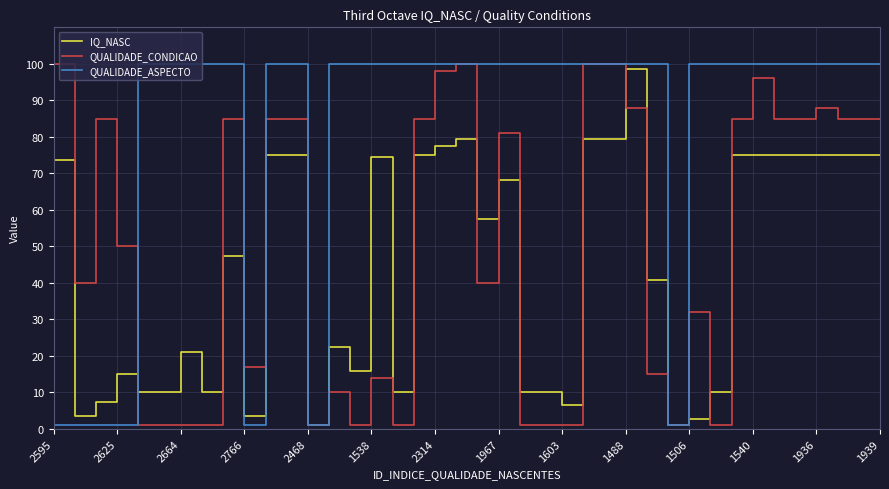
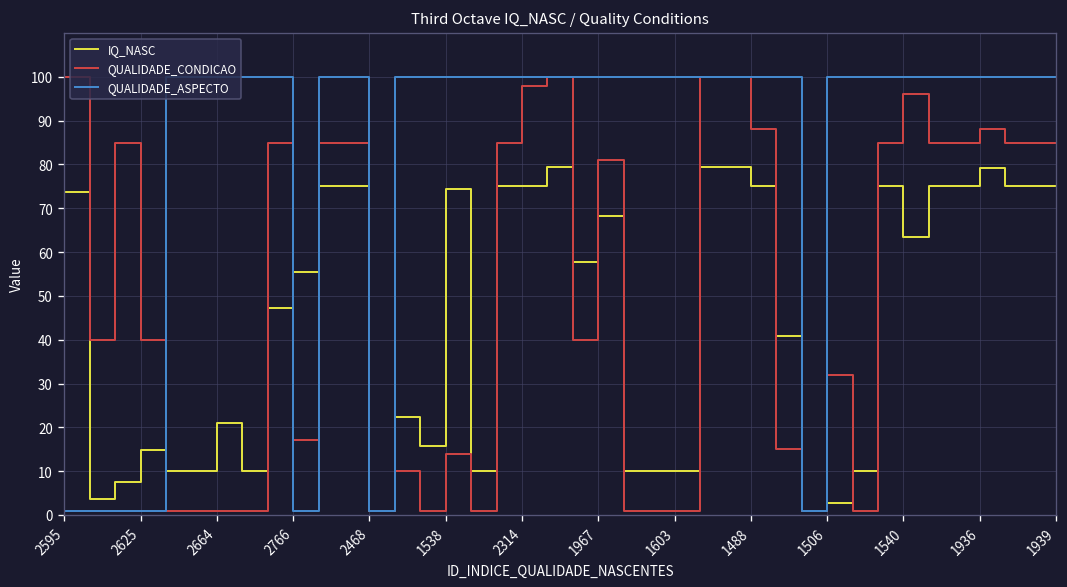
QUALIDADE_CONDICAO, 2625: 50 -> 40
IQ_NASC, 2766: 4 -> 56
IQ_NASC, 2314: 78 -> 75
IQ_NASC, 1603: 7 -> 10
IQ_NASC, 1488: 99 -> 75
IQ_NASC, 1540: 75 -> 63
IQ_NASC, 1936: 75 -> 79
